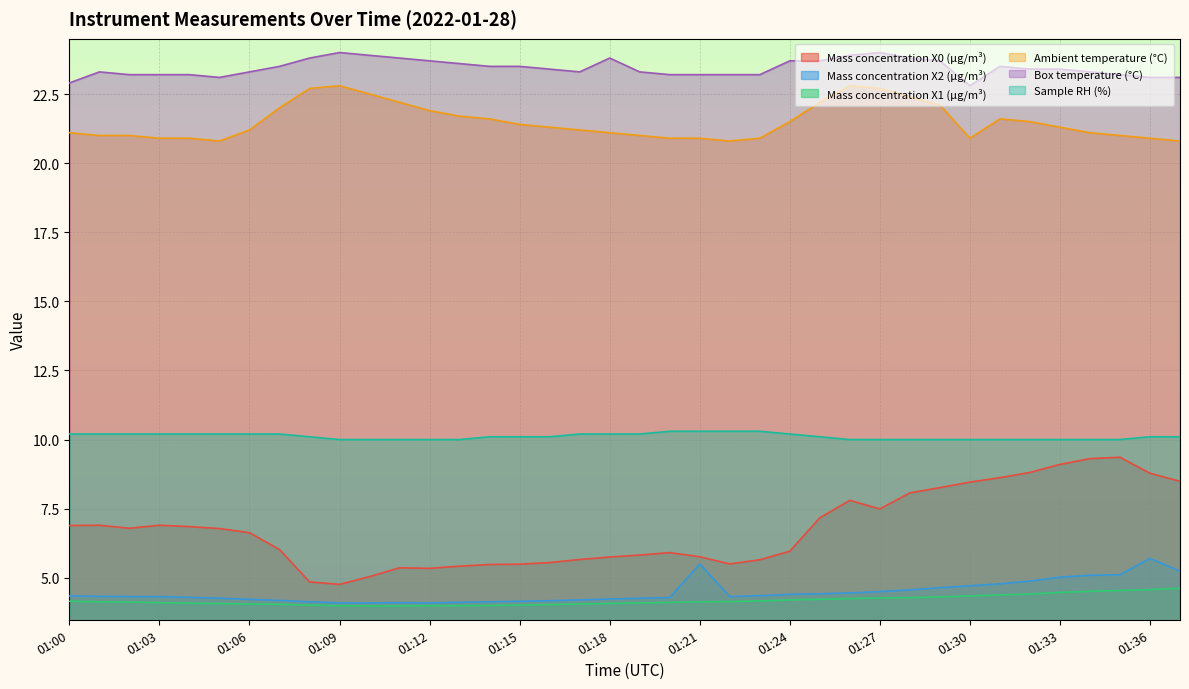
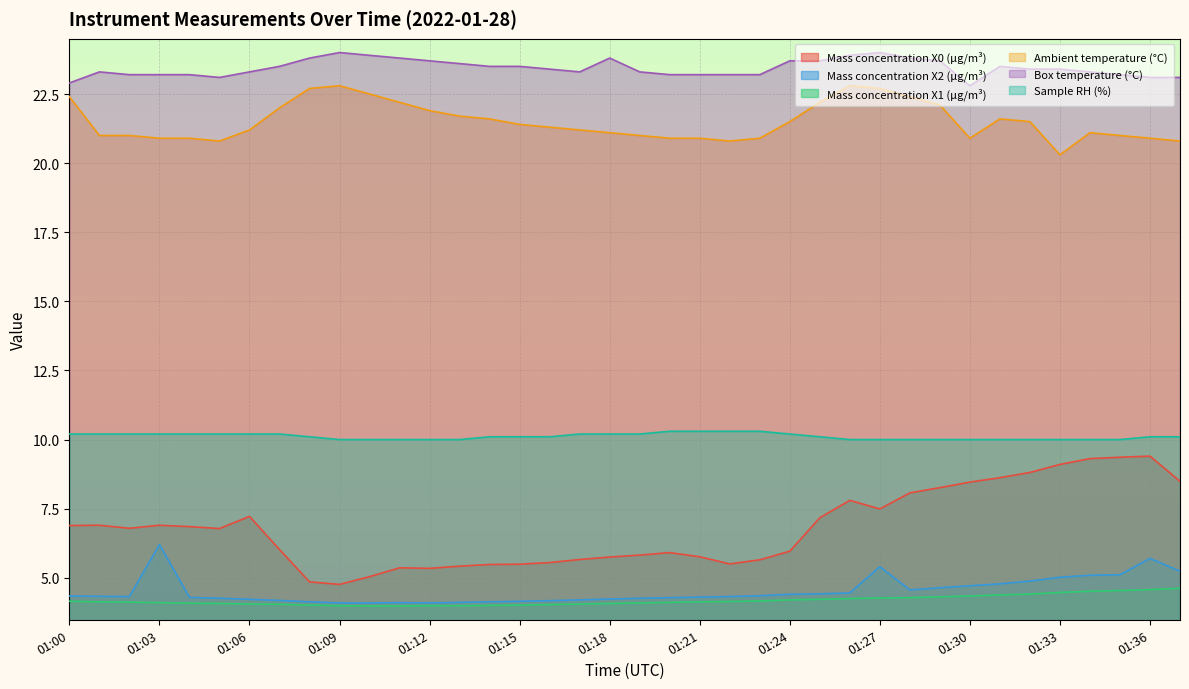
Ambient temperature (°C), 01:00: 21.1 -> 22.4
Mass concentration X2 (μg/m³), 01:03: 4.3 -> 6.2
Mass concentration X0 (μg/m³), 01:06: 6.6 -> 7.2
Mass concentration X2 (μg/m³), 01:21: 5.5 -> 4.3
Mass concentration X2 (μg/m³), 01:27: 4.5 -> 5.4
Ambient temperature (°C), 01:33: 21.3 -> 20.3
Mass concentration X0 (μg/m³), 01:36: 8.8 -> 9.4
